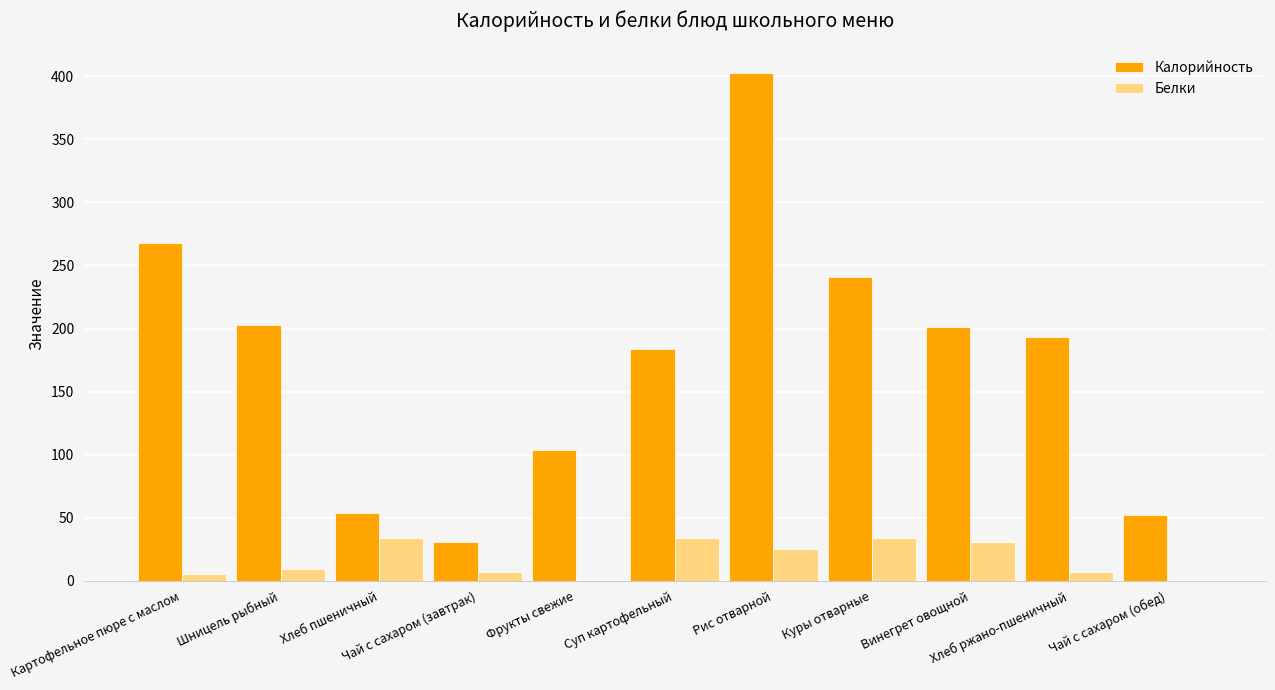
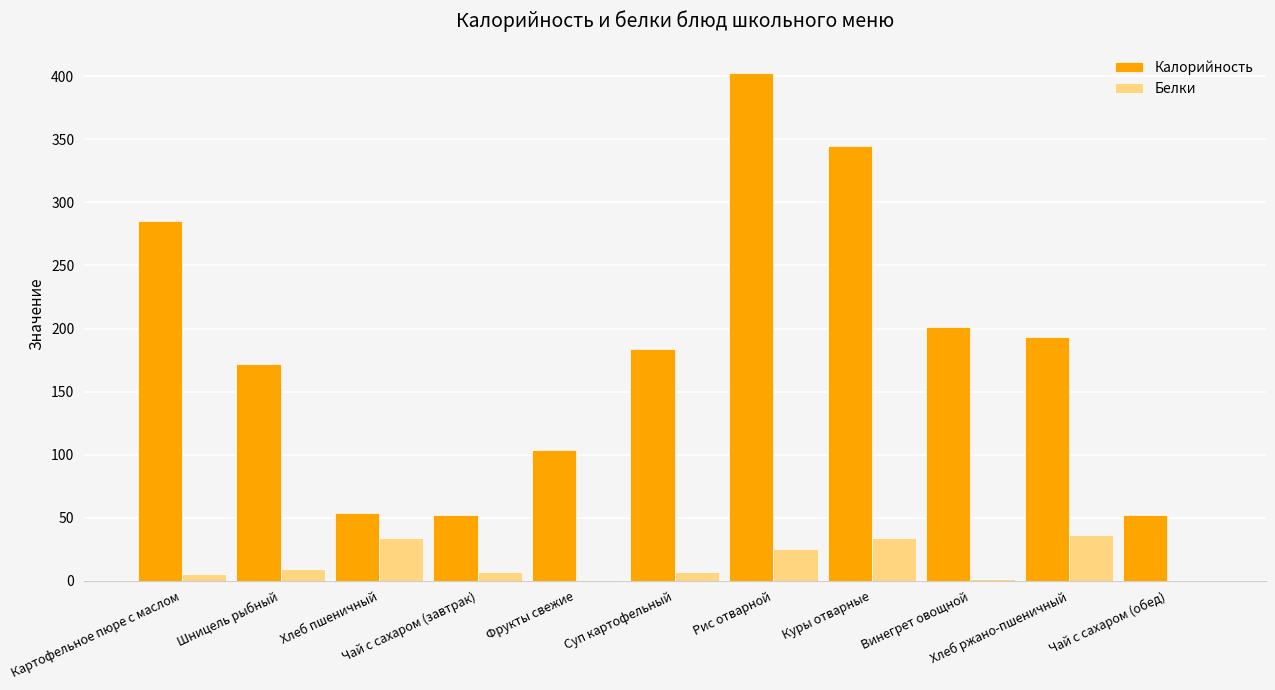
Калорийность, Картофельное пюре с маслом: 268 -> 285
Калорийность, Шницель рыбный: 203 -> 172
Калорийность, Чай с сахаром (завтрак): 31 -> 52
Белки, Суп картофельный: 34 -> 7
Калорийность, Куры отварные: 241 -> 345
Белки, Винегрет овощной: 31 -> 1
Белки, Хлеб ржано-пшеничный: 7 -> 36
